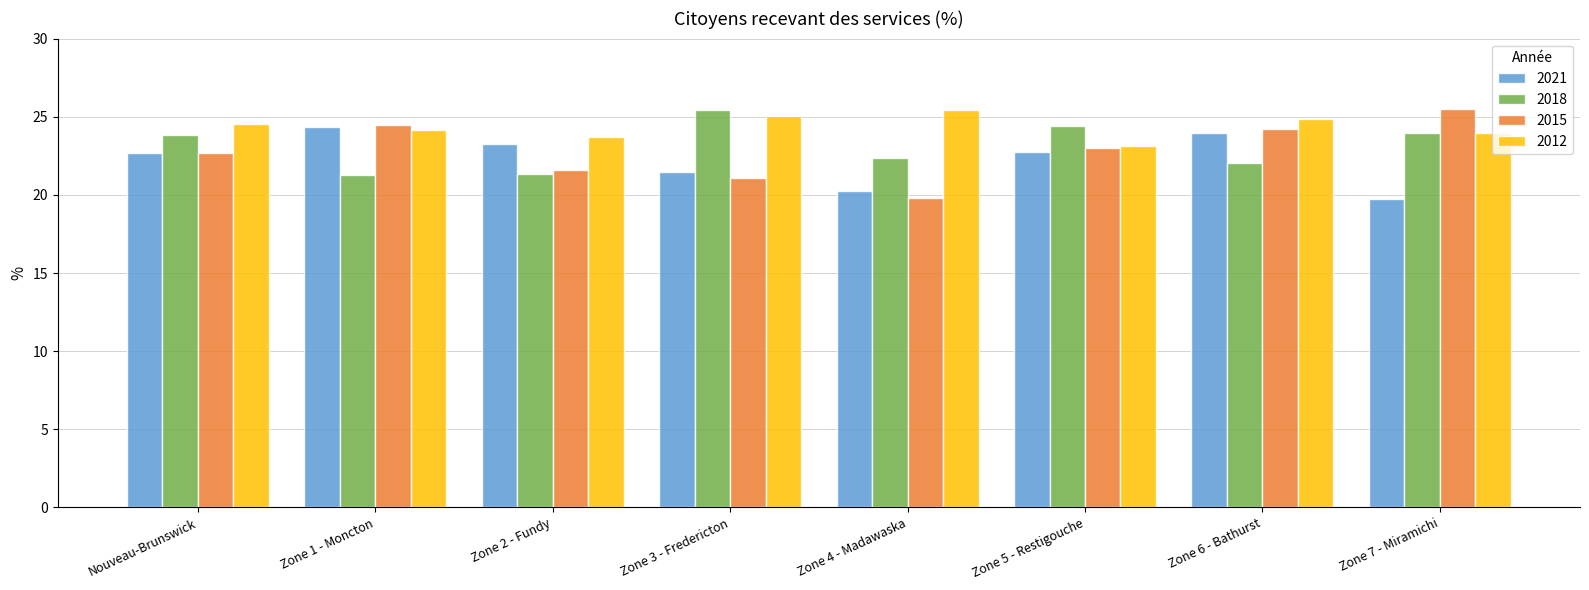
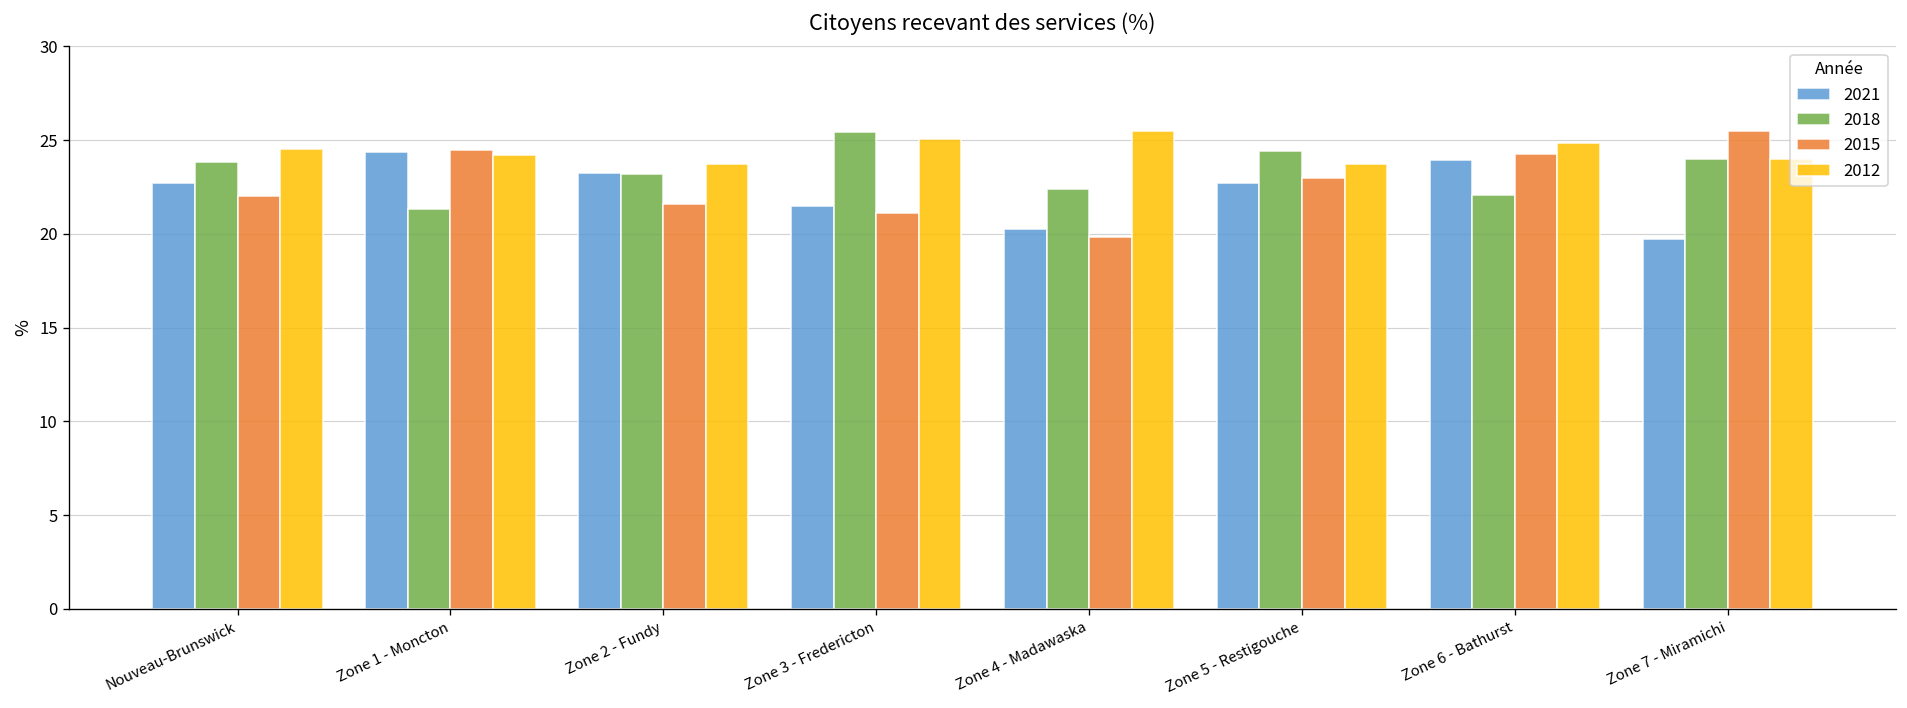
2015, Nouveau-Brunswick: 22.7 -> 22.0
2018, Zone 2 - Fundy: 21.3 -> 23.2
2012, Zone 5 - Restigouche: 23.1 -> 23.7
